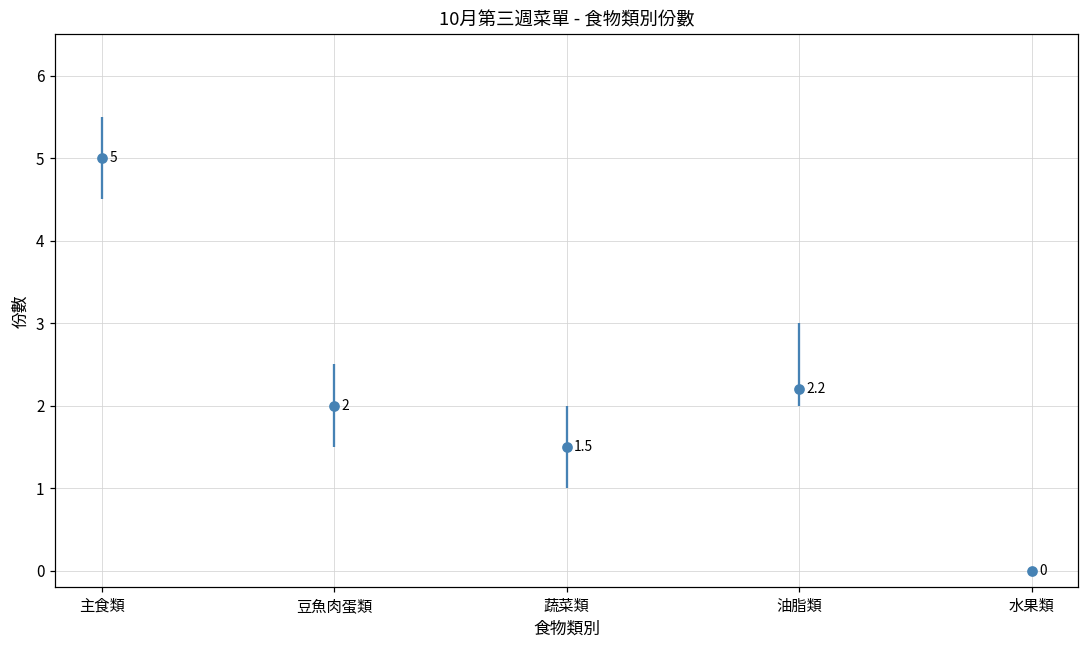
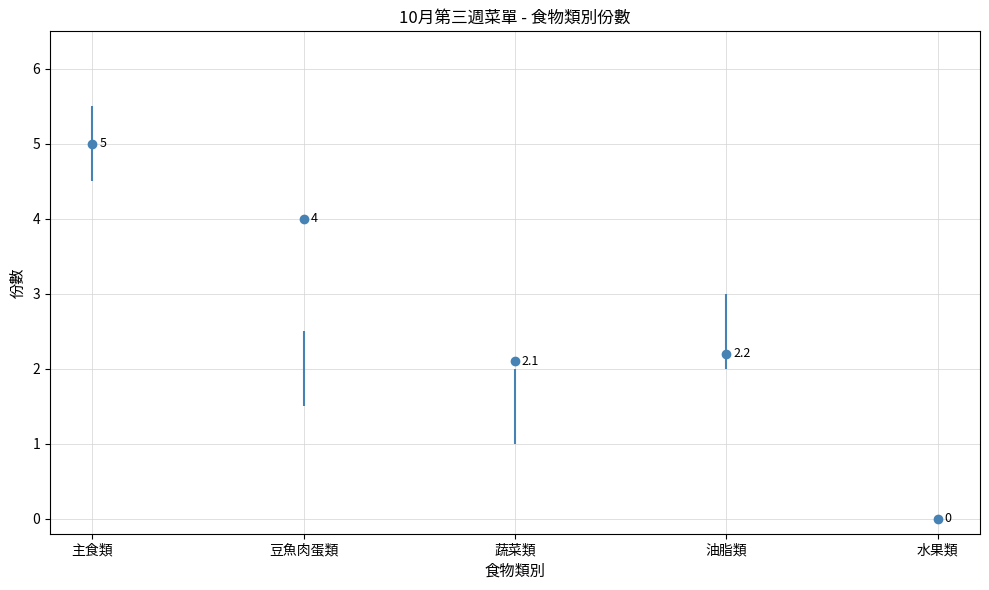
豆魚肉蛋類: 2 -> 4
蔬菜類: 1.5 -> 2.1
